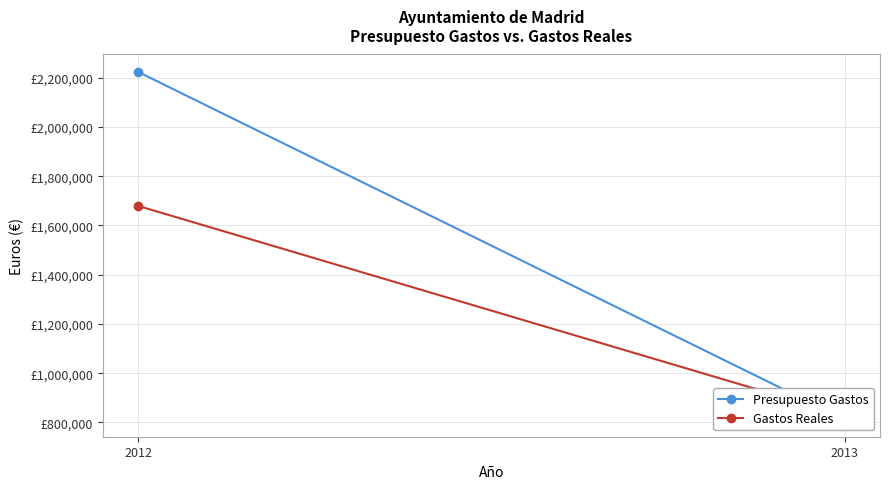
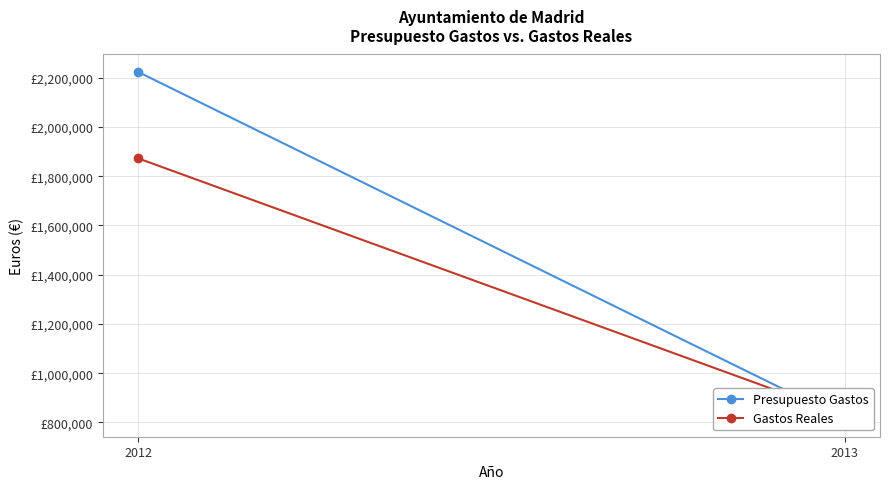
Gastos Reales, 2012: £1,680,000 -> £1,870,000
